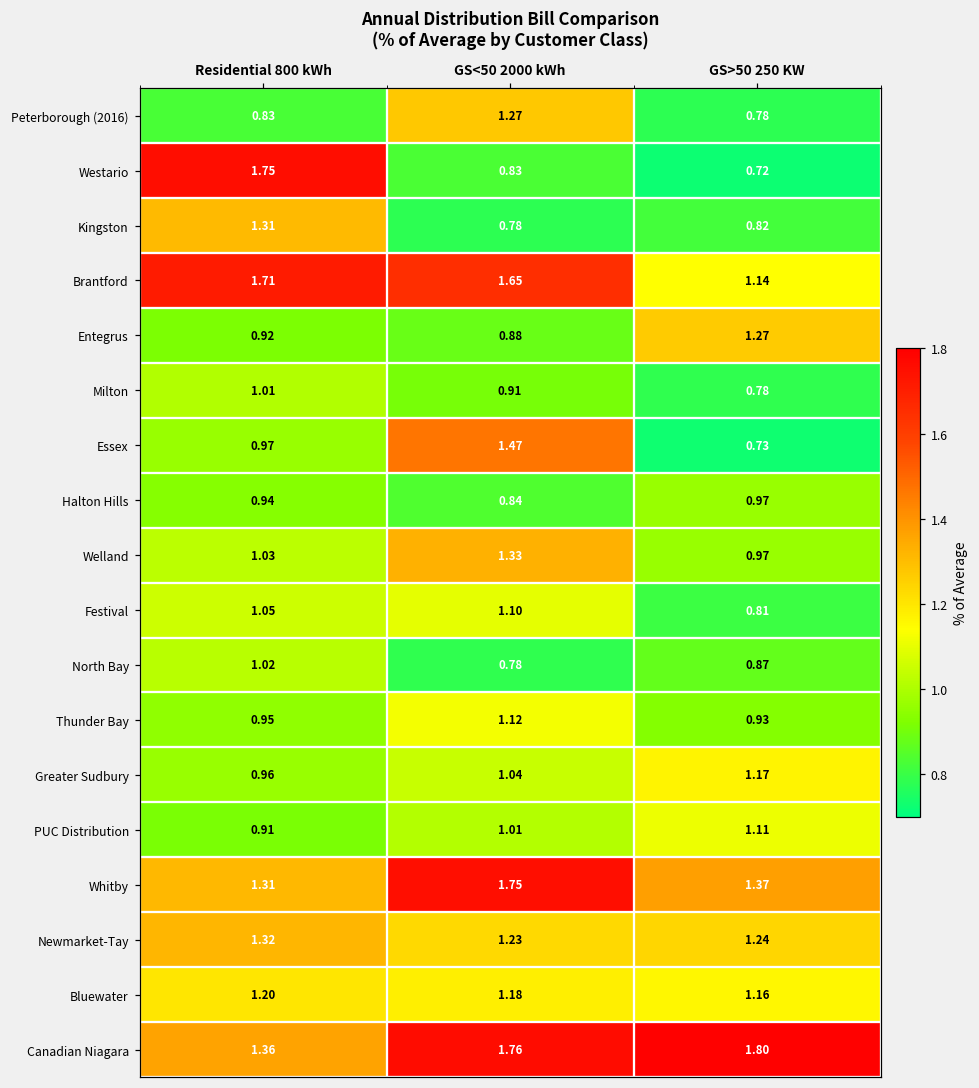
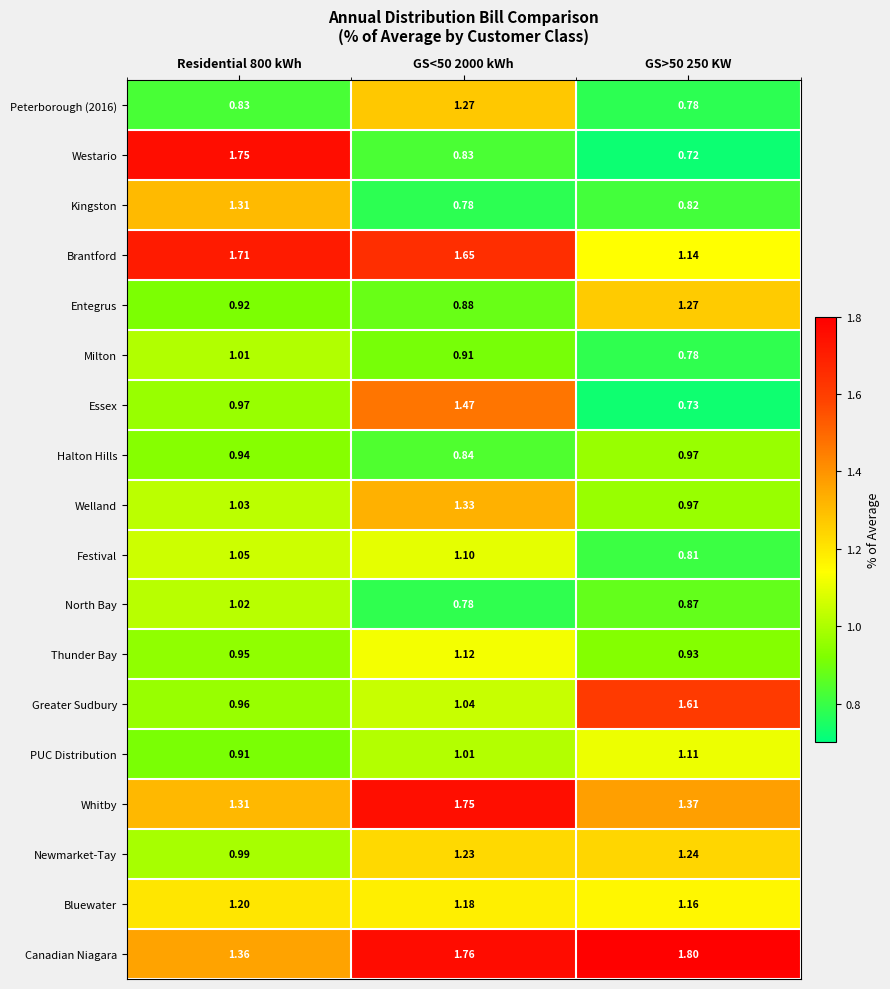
Greater Sudbury, GS>50 250 KW: 1.17 -> 1.61
Newmarket-Tay, Residential 800 kWh: 1.32 -> 0.99
